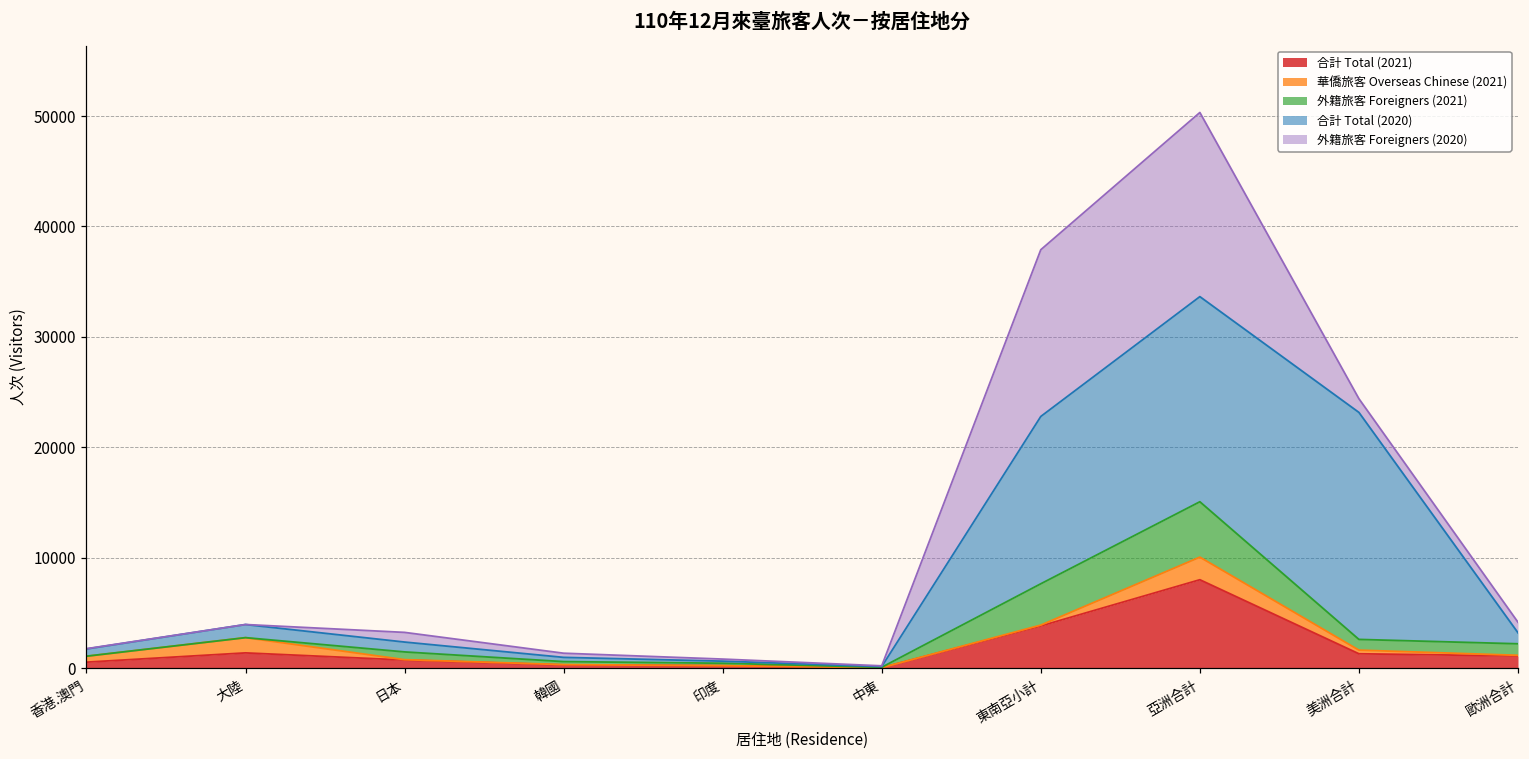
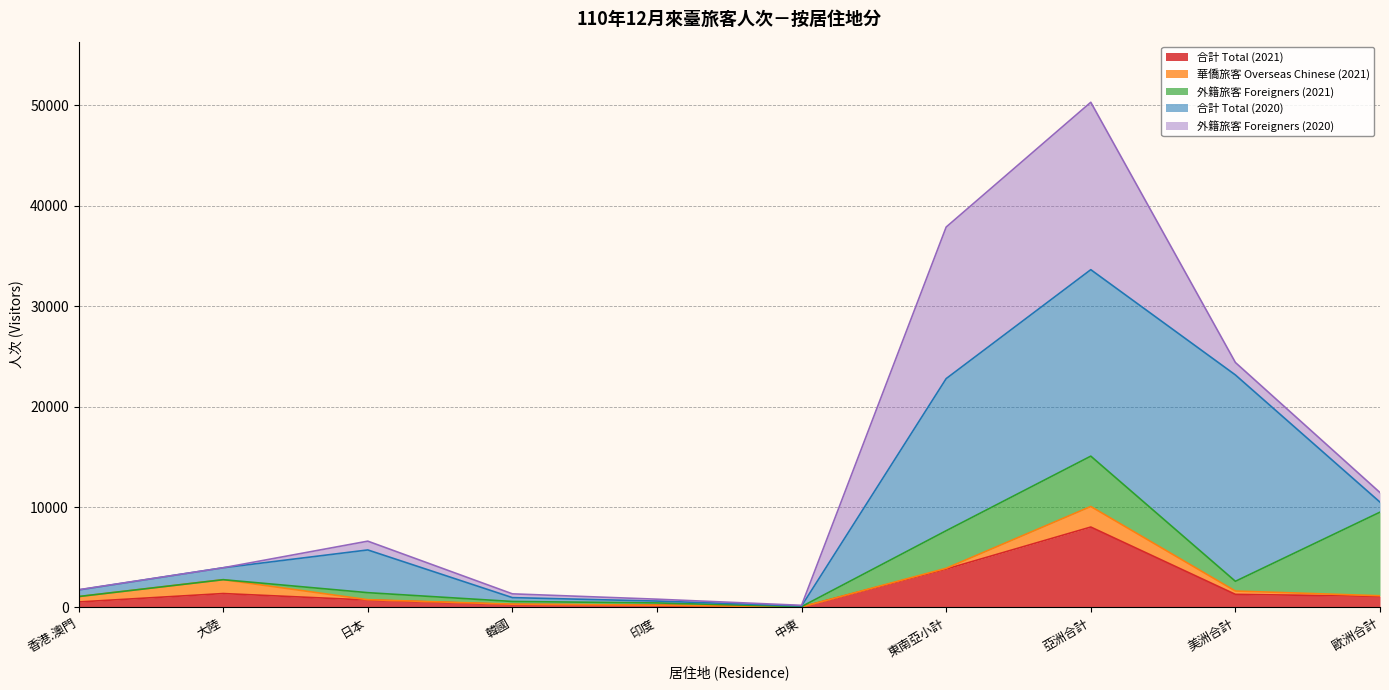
合計 Total (2020), 日本: 900 -> 4300
外籍旅客 Foreigners (2021), 歐洲合計: 1000 -> 8300
